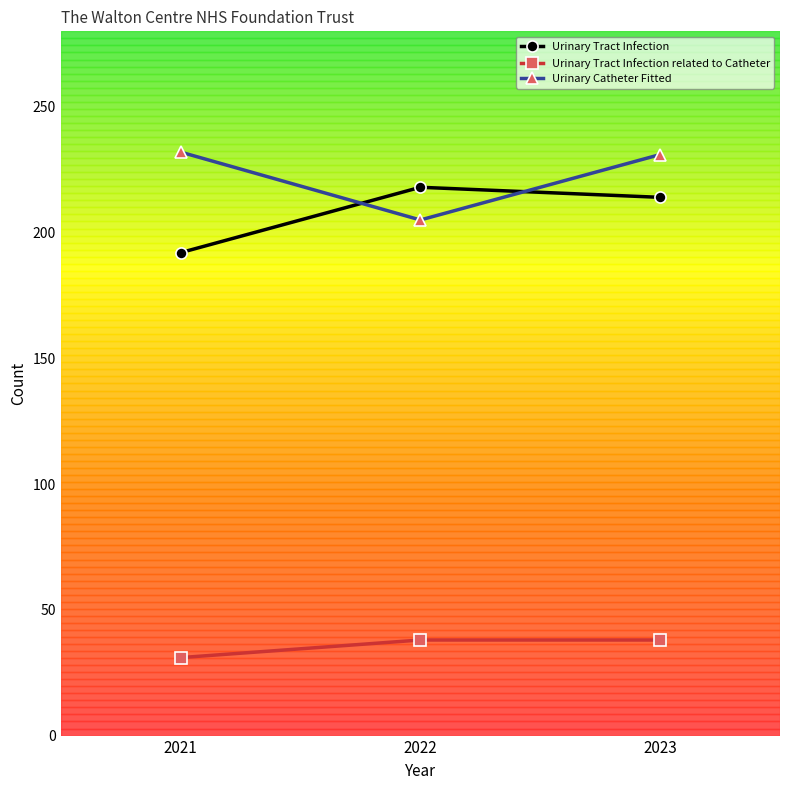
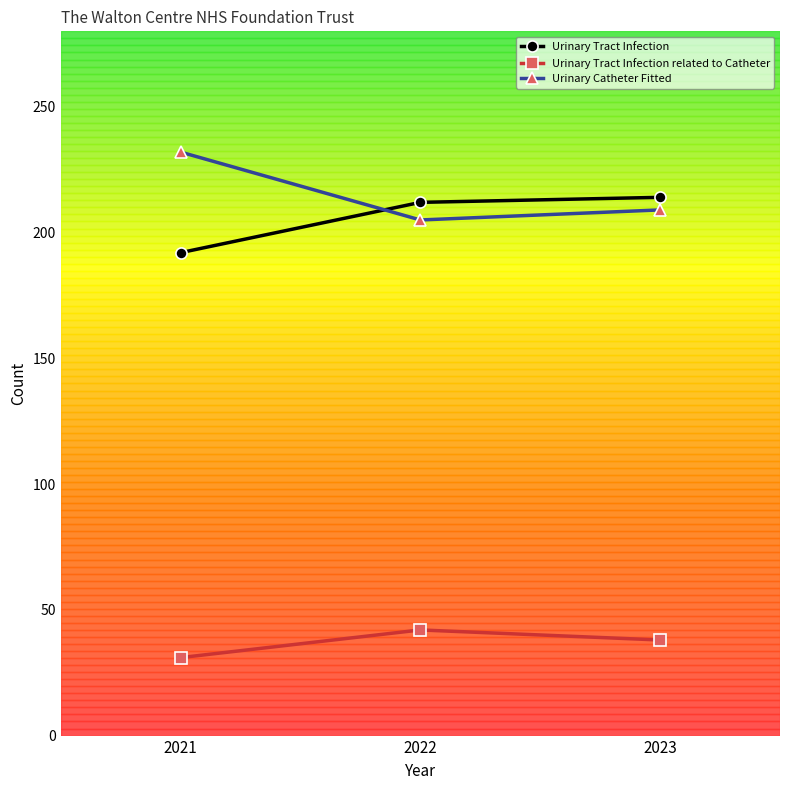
Urinary Tract Infection, 2022: 218 -> 212
Urinary Tract Infection related to Catheter, 2022: 38 -> 42
Urinary Catheter Fitted, 2023: 231 -> 209
